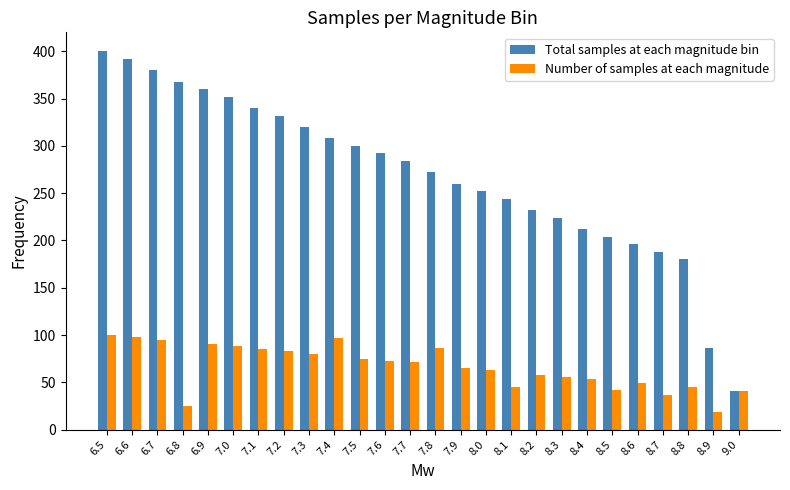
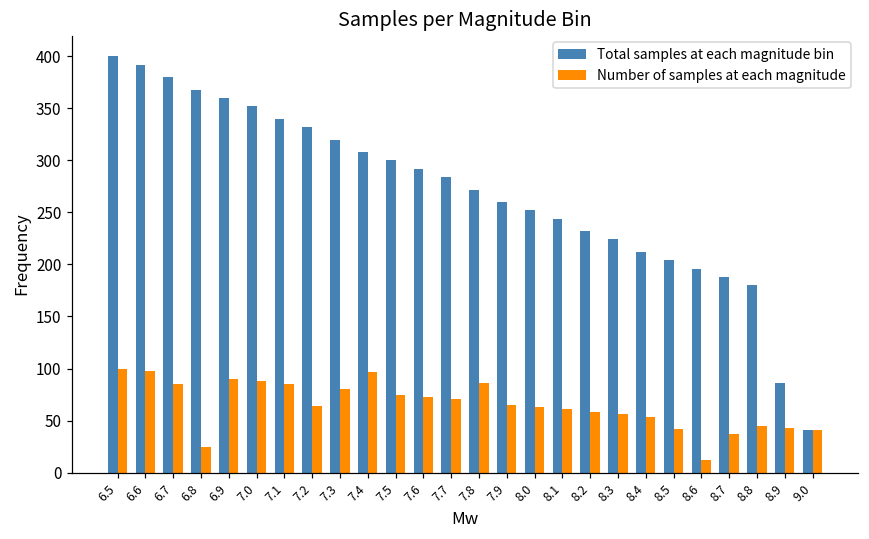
Number of samples at each magnitude, 6.7: 100 -> 90
Number of samples at each magnitude, 7.2: 80 -> 60
Number of samples at each magnitude, 8.1: 50 -> 60
Number of samples at each magnitude, 8.6: 50 -> 10
Number of samples at each magnitude, 8.9: 20 -> 40
